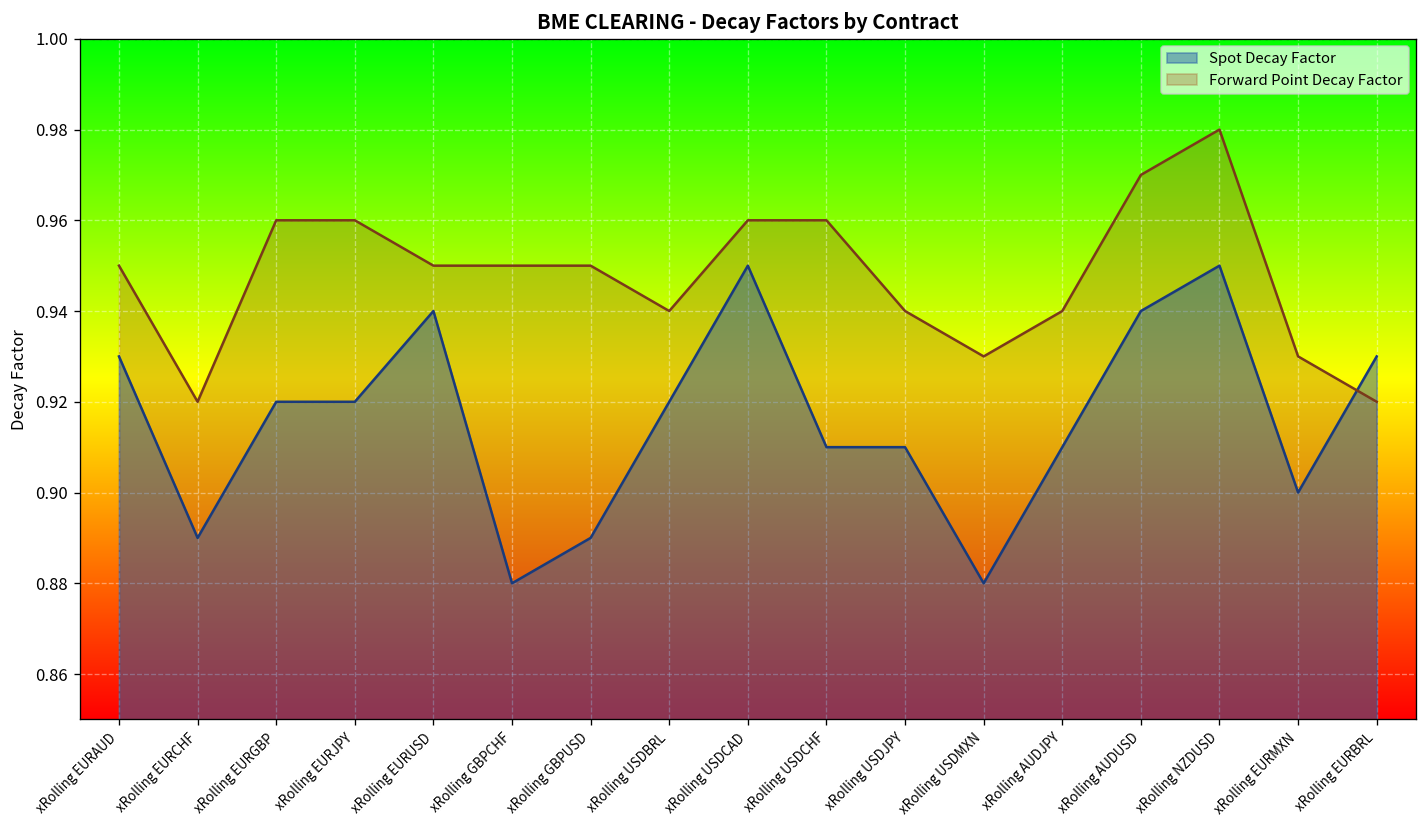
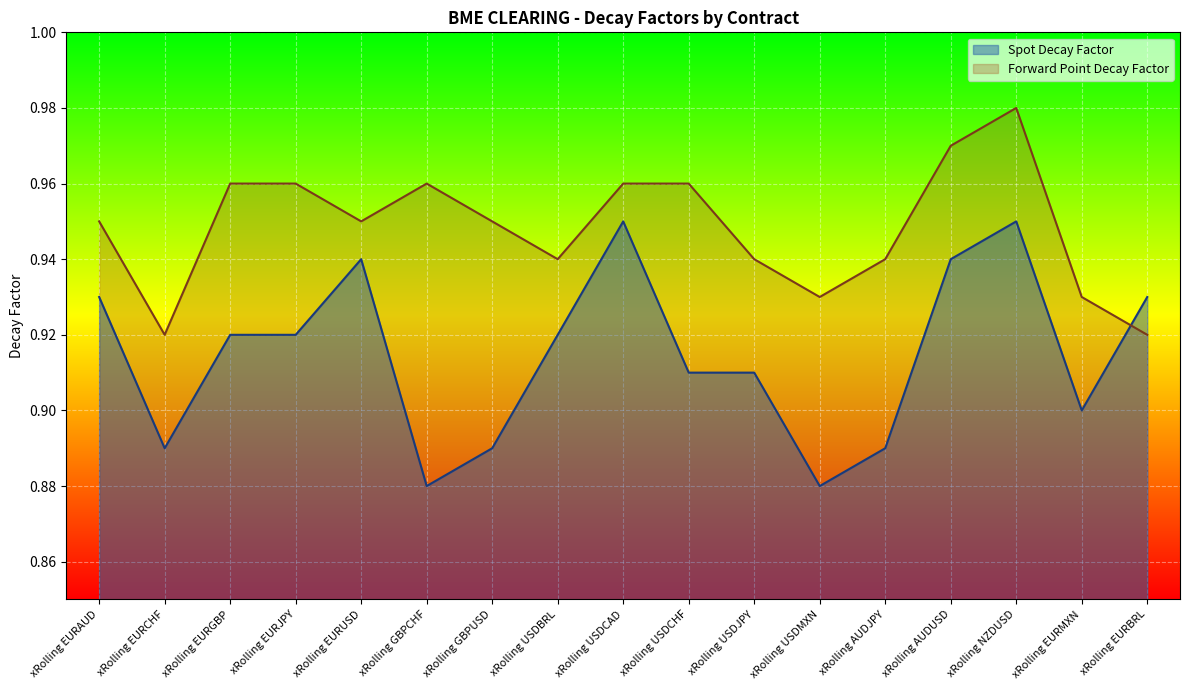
Forward Point Decay Factor, xRolling GBPCHF: 0.95 -> 0.96
Spot Decay Factor, xRolling AUDJPY: 0.91 -> 0.89
